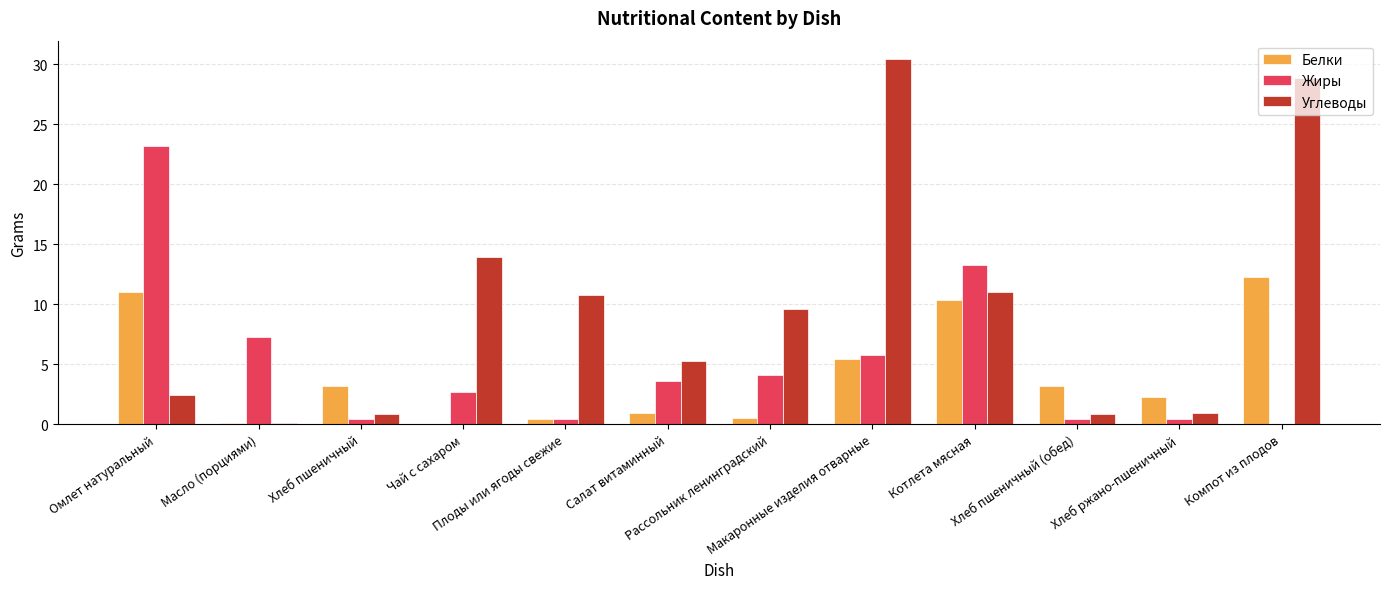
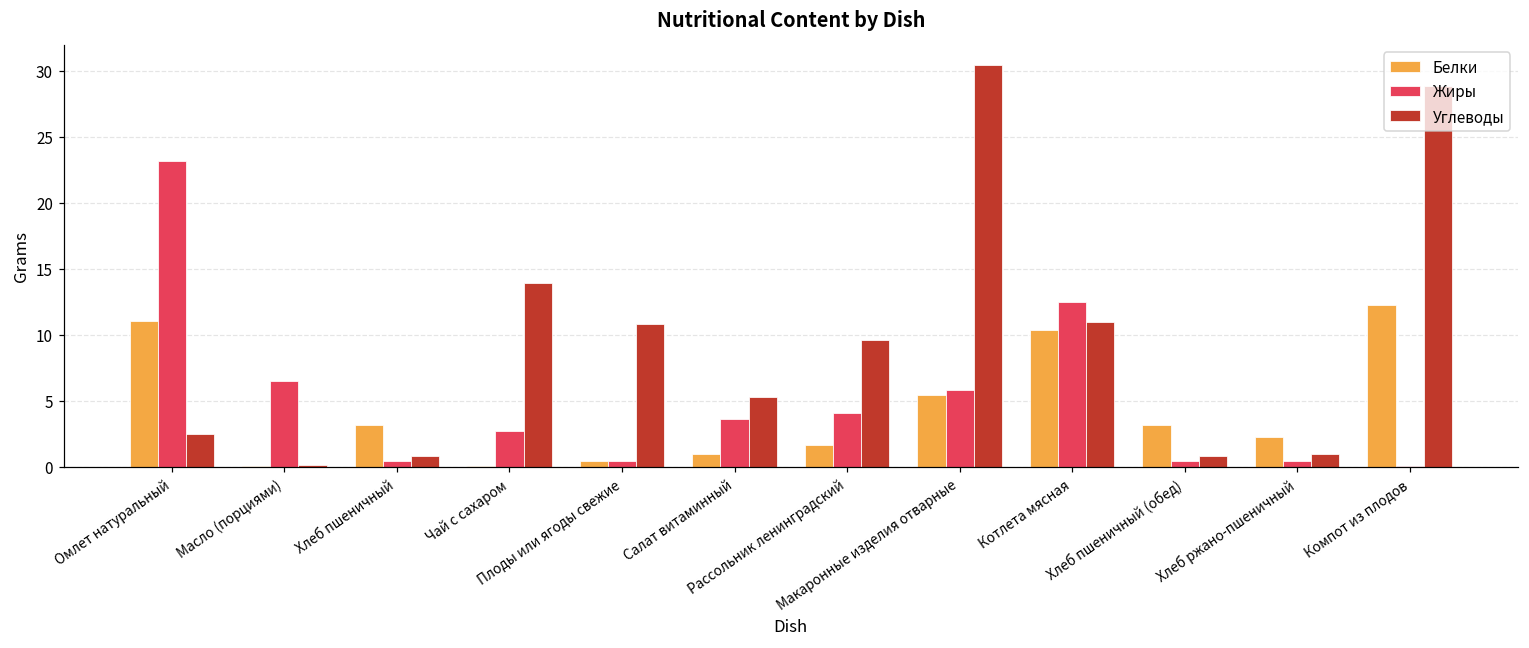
Жиры, Масло (порциями): 7.3 -> 6.5
Белки, Рассольник ленинградский: 0.6 -> 1.6
Жиры, Котлета мясная: 13.3 -> 12.5
